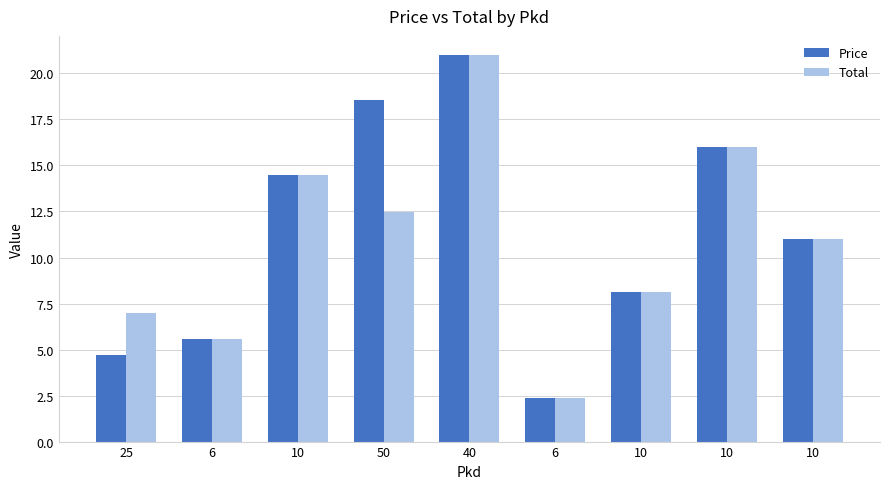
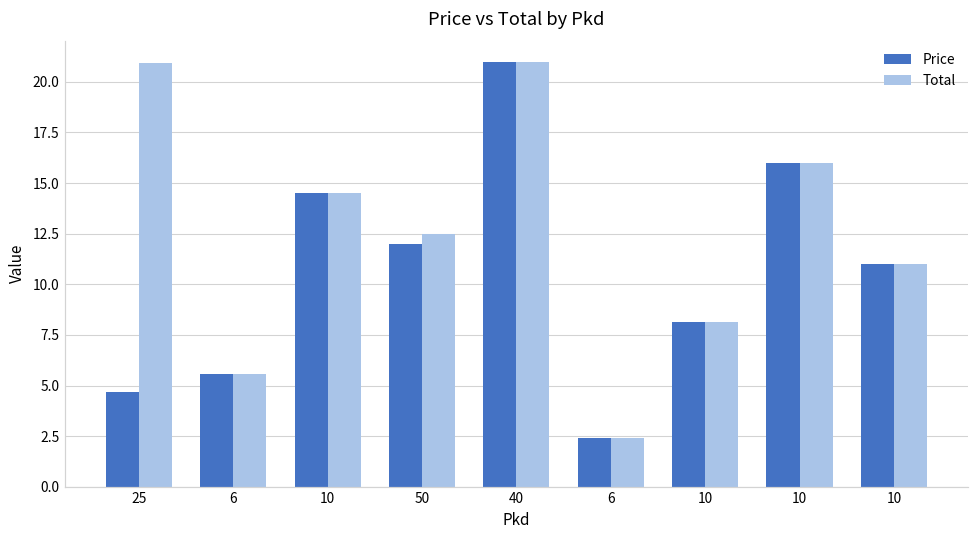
Total, 25: 7.0 -> 20.9
Price, 50: 18.6 -> 12.0
